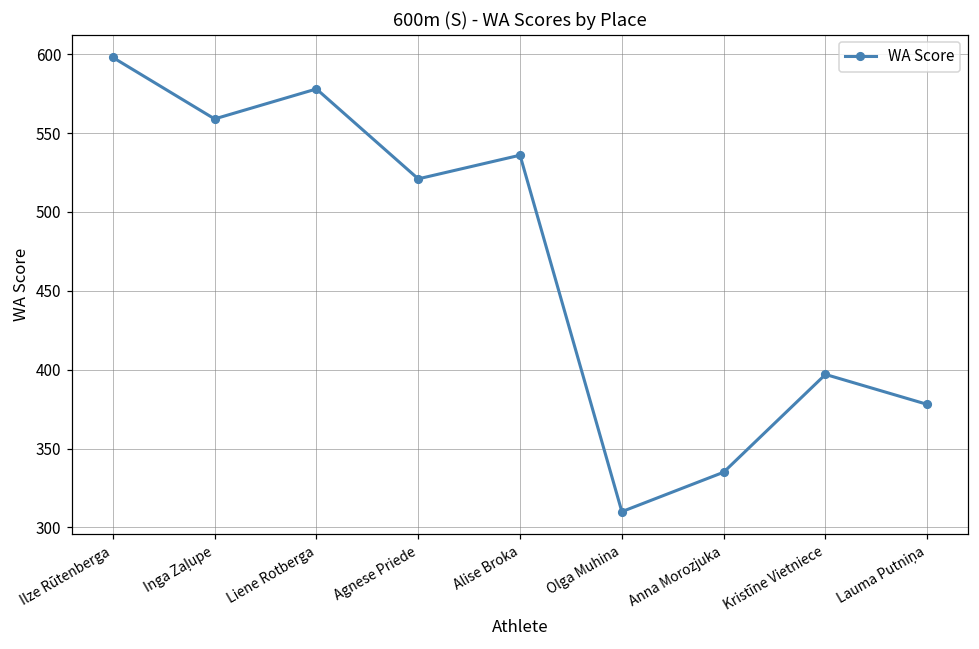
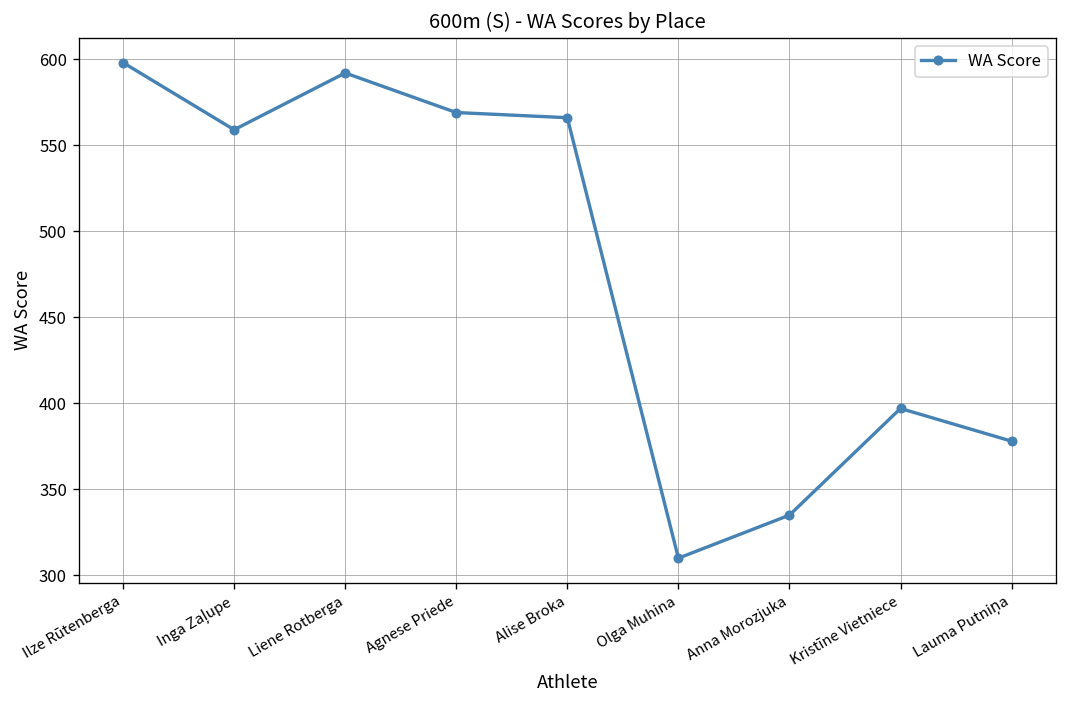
Liene Rotberga: 578 -> 592
Agnese Priede: 521 -> 569
Alise Broka: 536 -> 566
